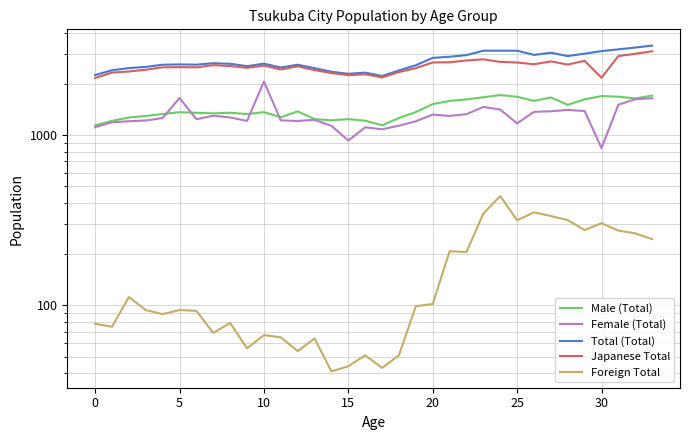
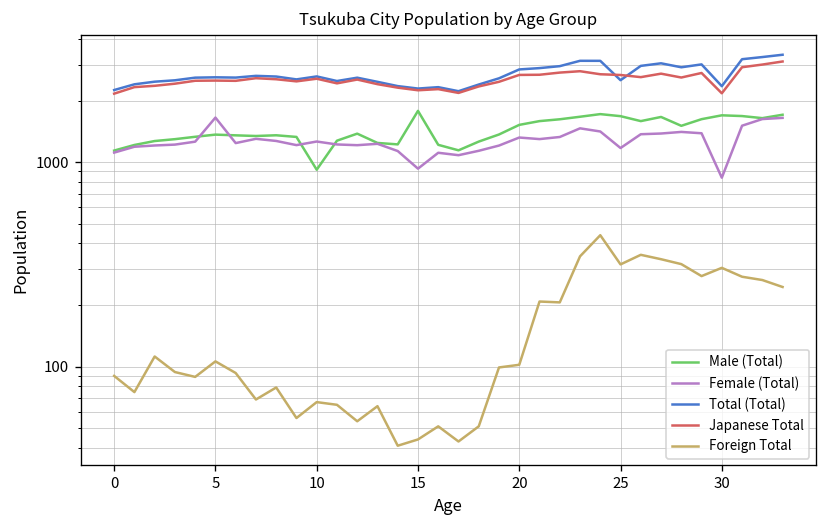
Foreign Total, 0: 80 -> 90
Foreign Total, 5: 90 -> 110
Male (Total), 10: 1400 -> 900
Female (Total), 10: 2100 -> 1300
Male (Total), 15: 1200 -> 1800
Total (Total), 25: 3100 -> 2500
Total (Total), 30: 3100 -> 2400
